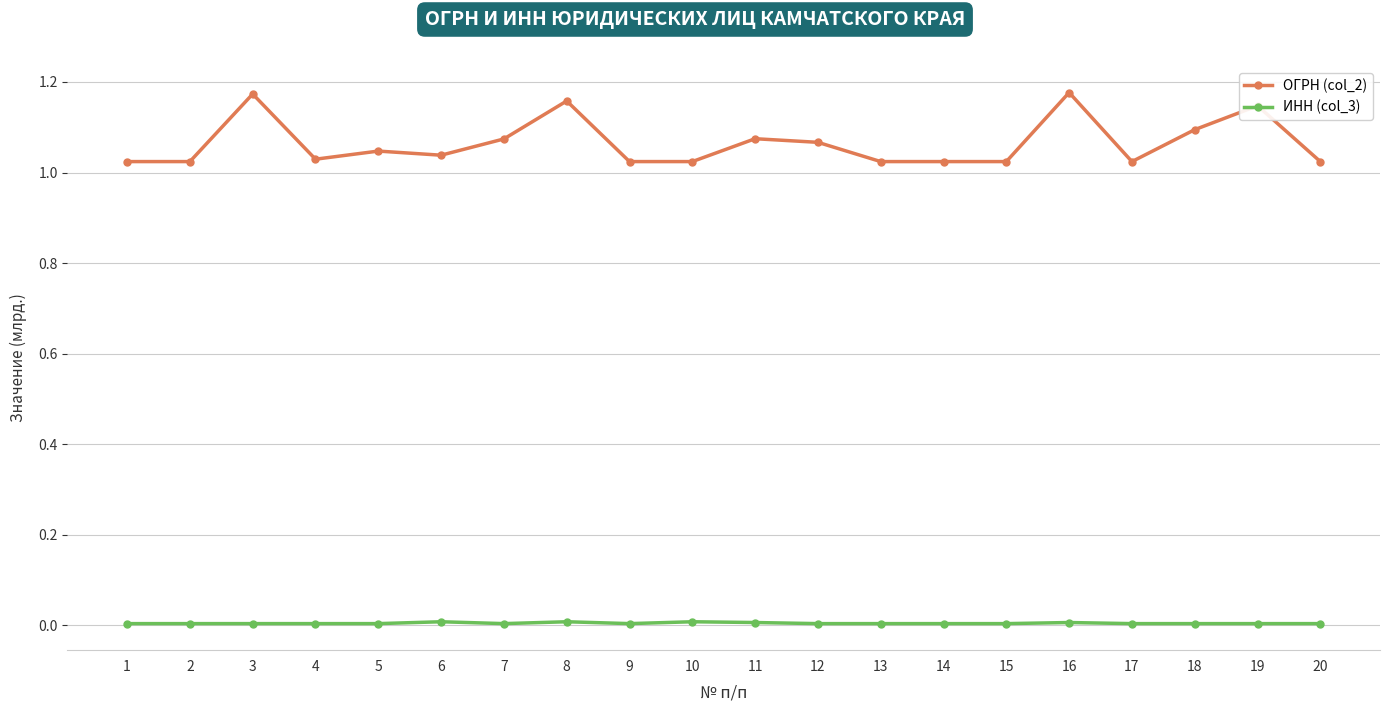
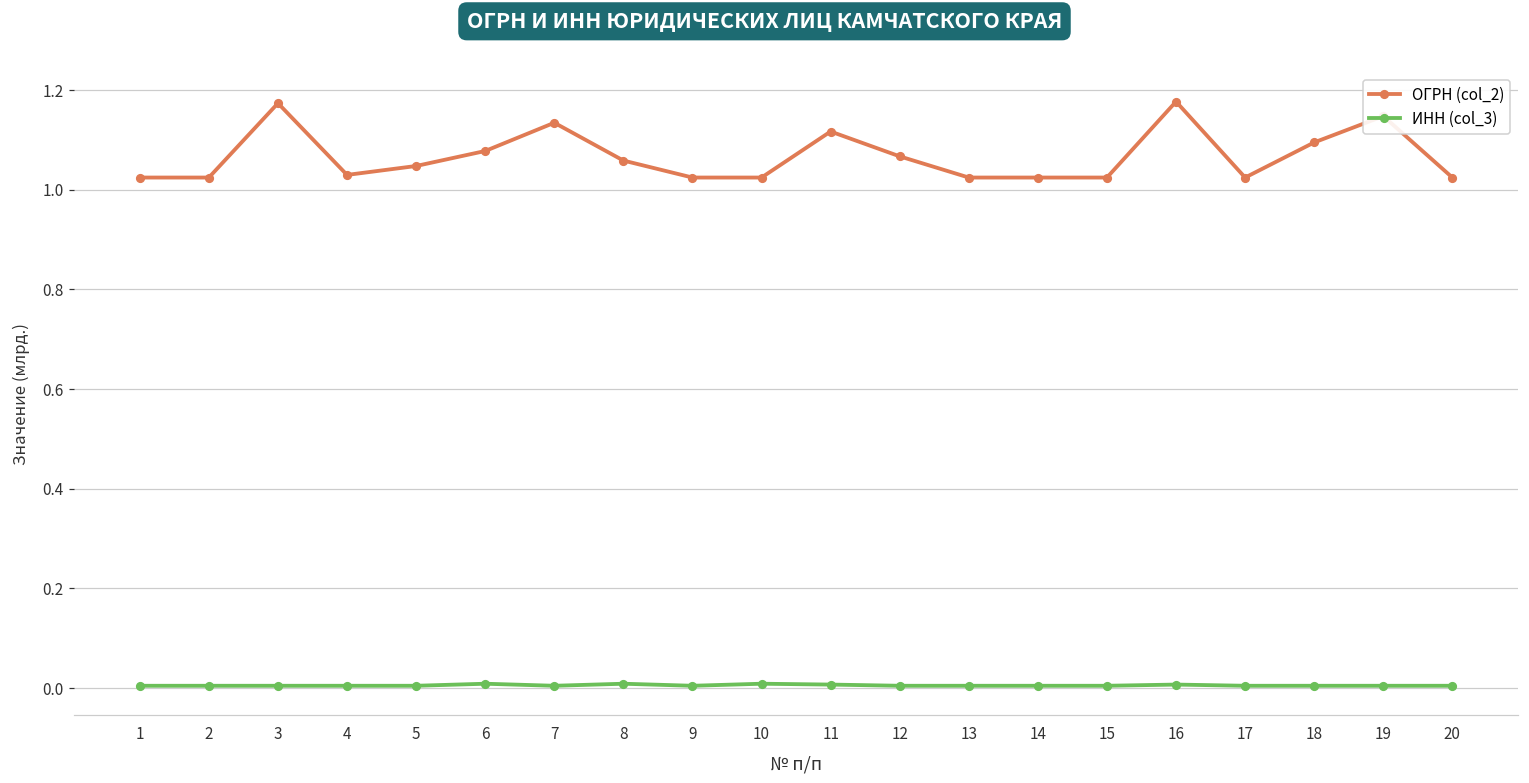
ОГРН (col_2), 6: 1.04 -> 1.08
ОГРН (col_2), 7: 1.07 -> 1.13
ОГРН (col_2), 8: 1.16 -> 1.06
ОГРН (col_2), 11: 1.07 -> 1.12
